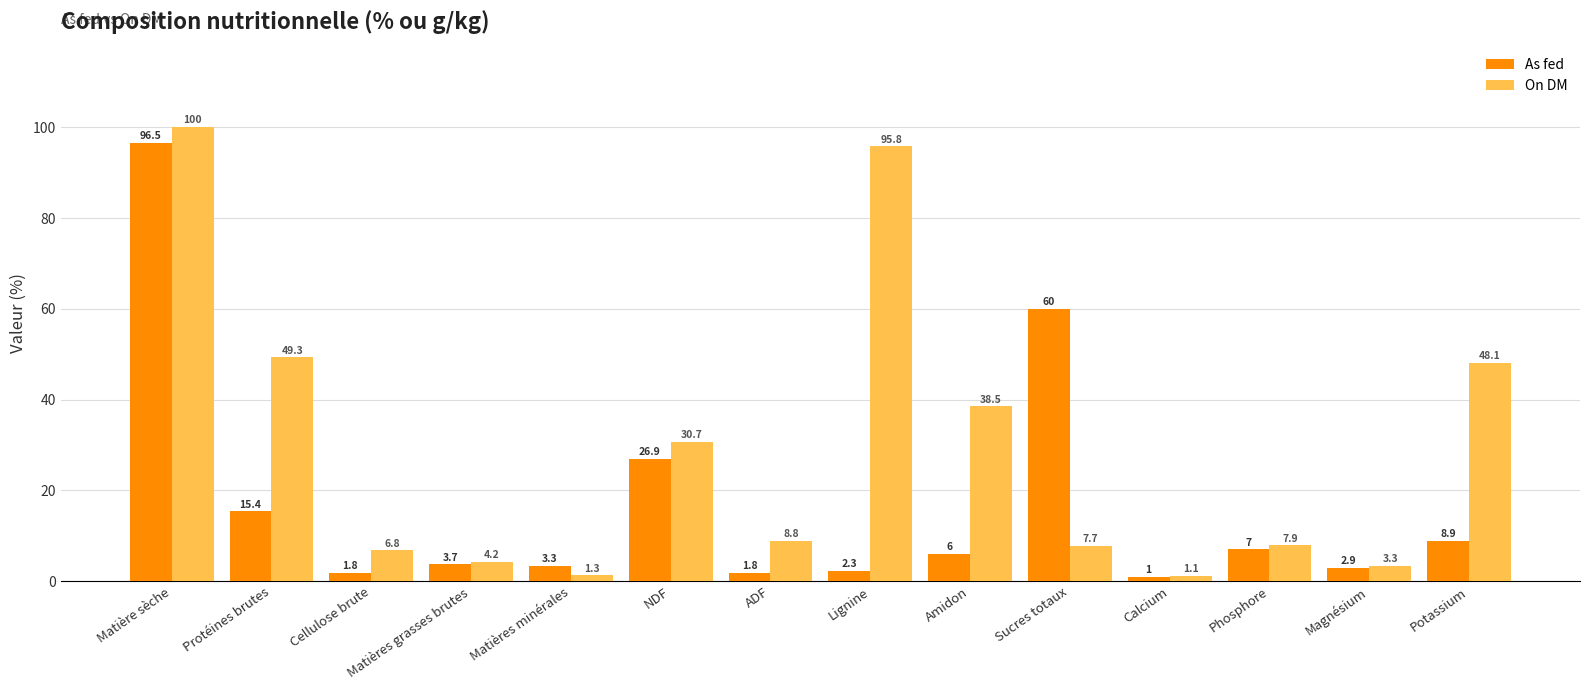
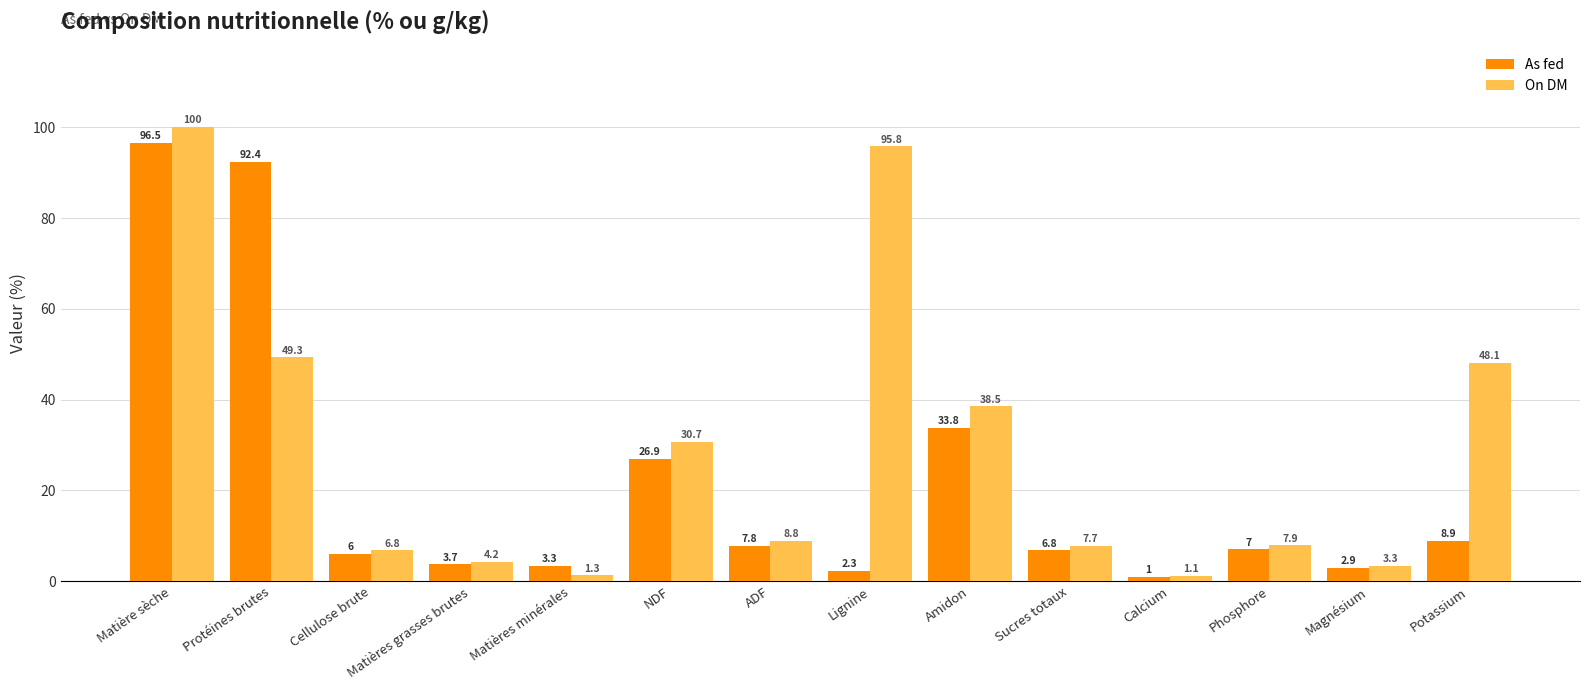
As fed, Protéines brutes: 15.4 -> 92.4
As fed, Cellulose brute: 1.8 -> 6
As fed, ADF: 1.8 -> 7.8
As fed, Amidon: 6 -> 33.8
As fed, Sucres totaux: 60 -> 6.8
